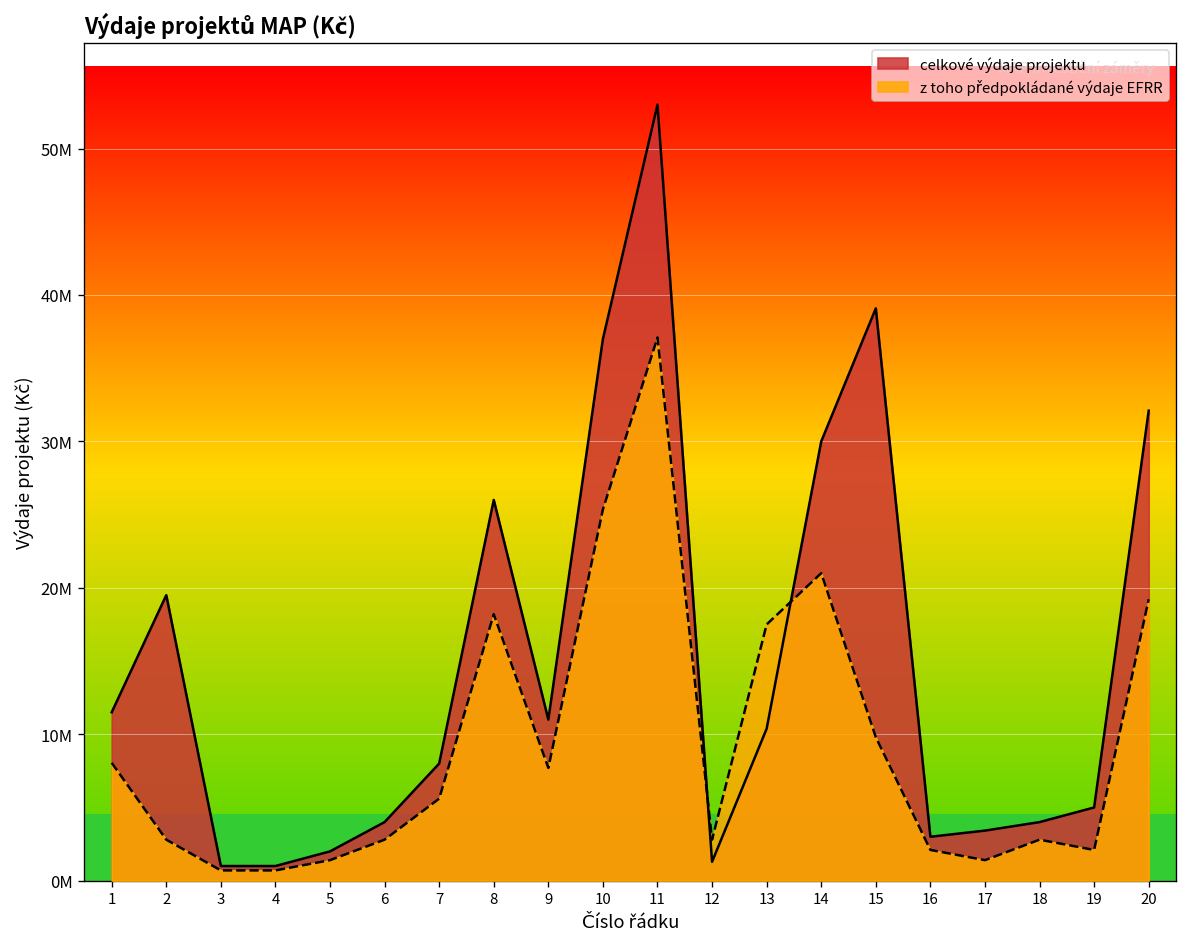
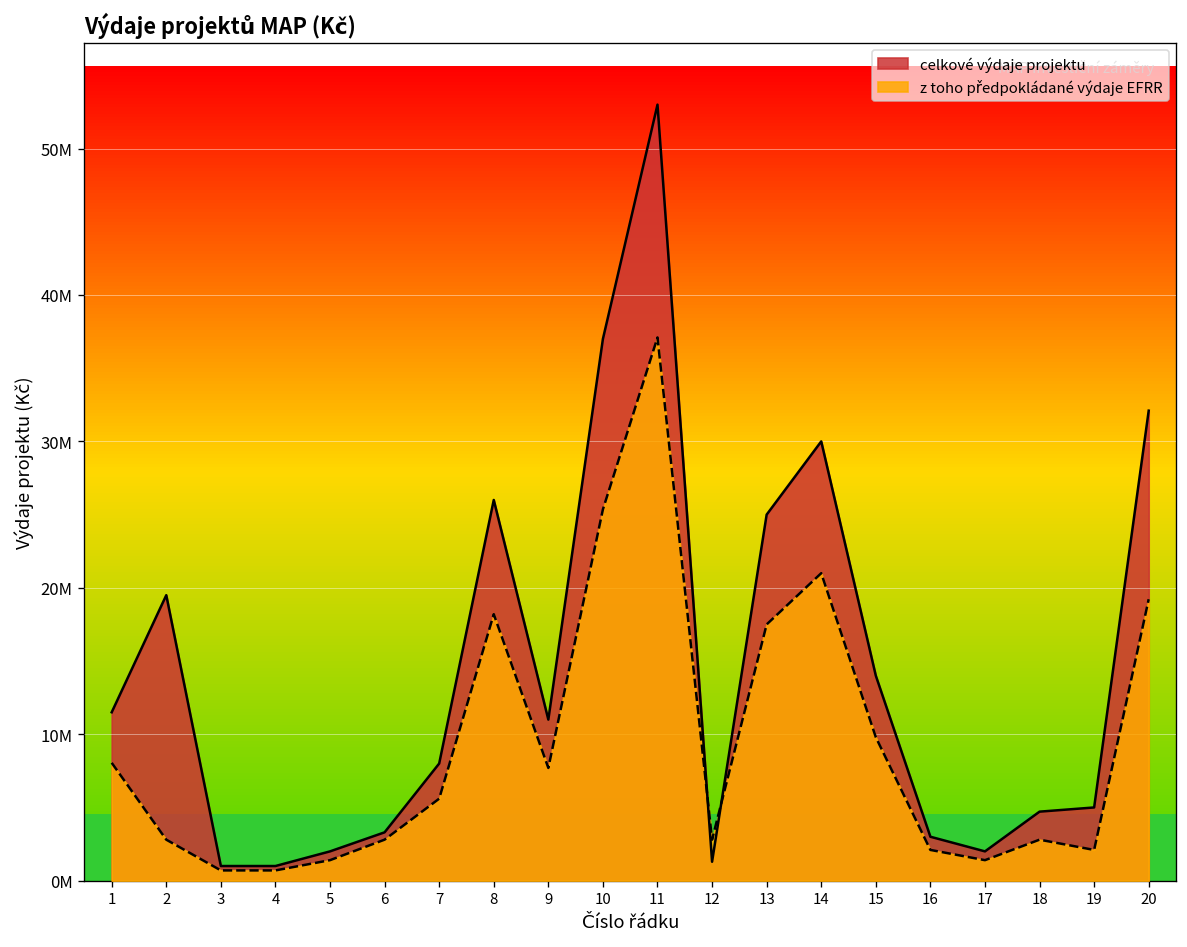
celkové výdaje projektu, 6: 4000000 -> 3300000
celkové výdaje projektu, 13: 10400000 -> 25000000
celkové výdaje projektu, 15: 39100000 -> 14000000
celkové výdaje projektu, 17: 3400000 -> 2000000
celkové výdaje projektu, 18: 4000000 -> 4700000
